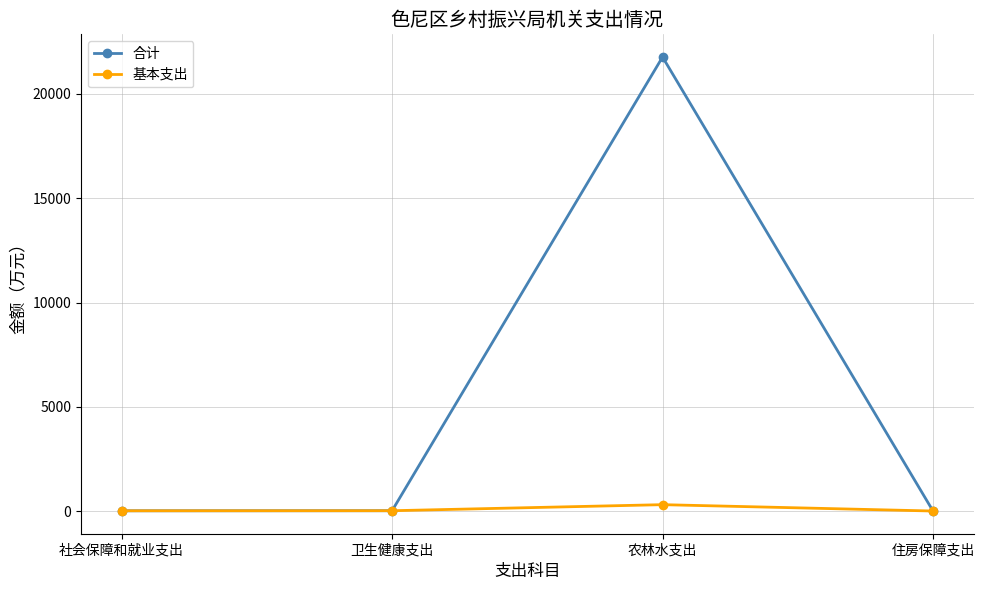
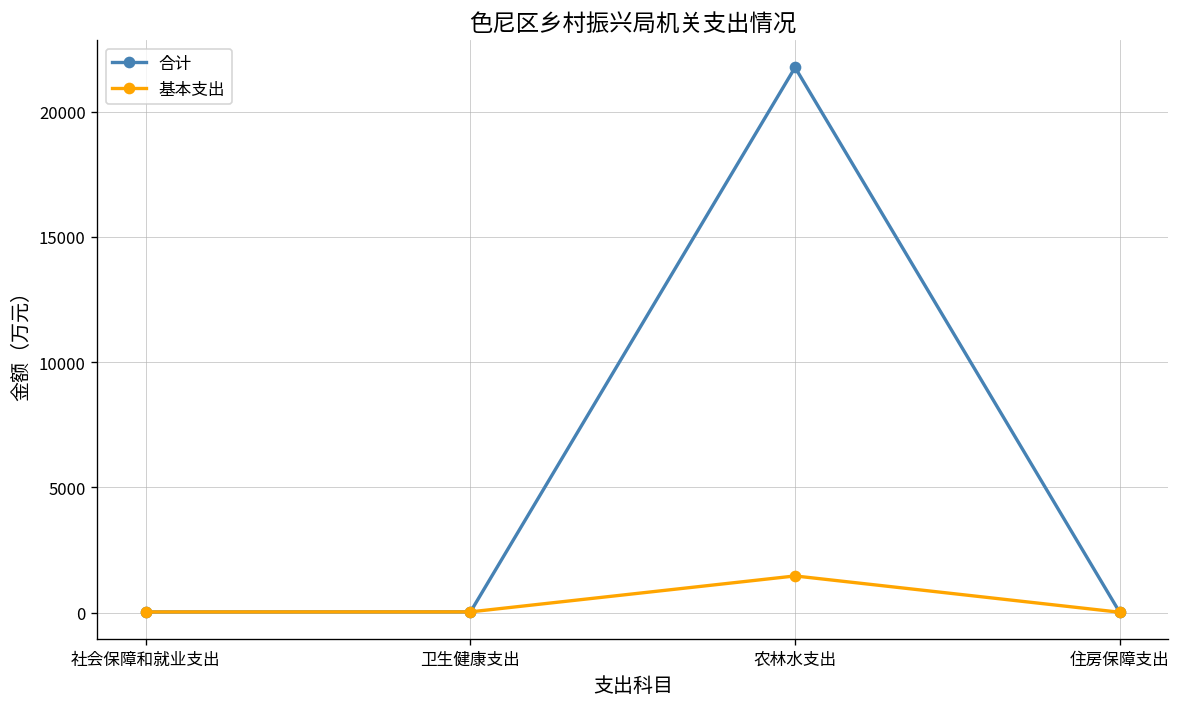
基本支出, 农林水支出: 300 -> 1500
